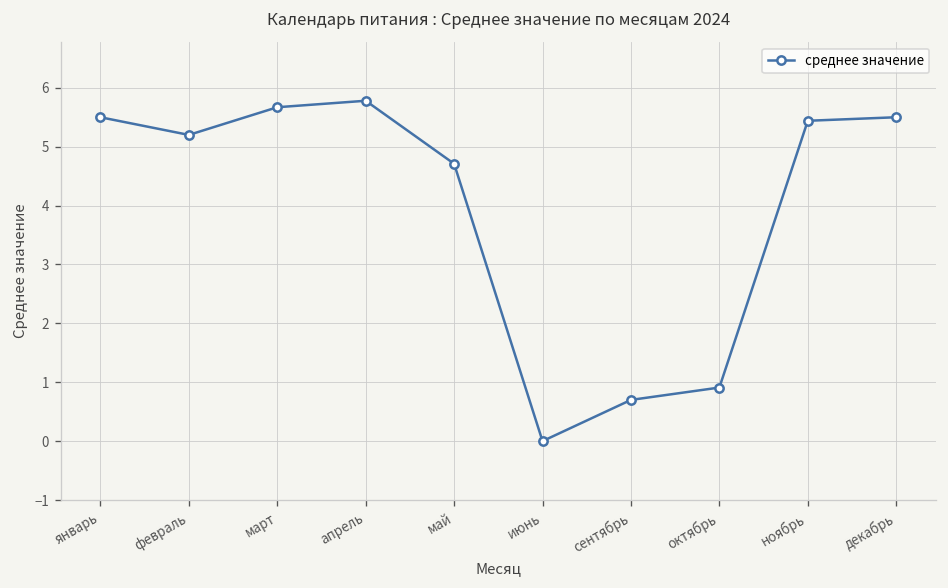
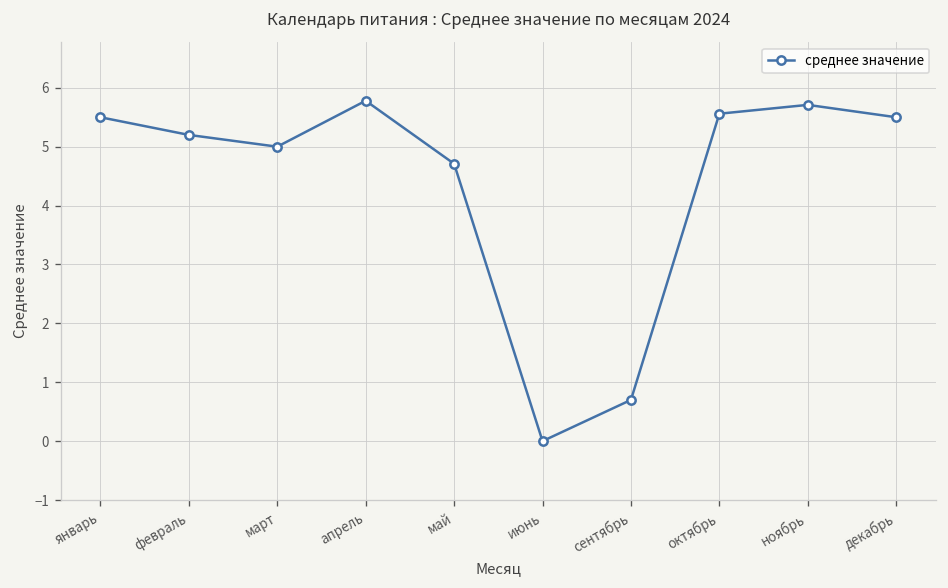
март: 5.7 -> 5.0
октябрь: 0.9 -> 5.6
ноябрь: 5.4 -> 5.7
